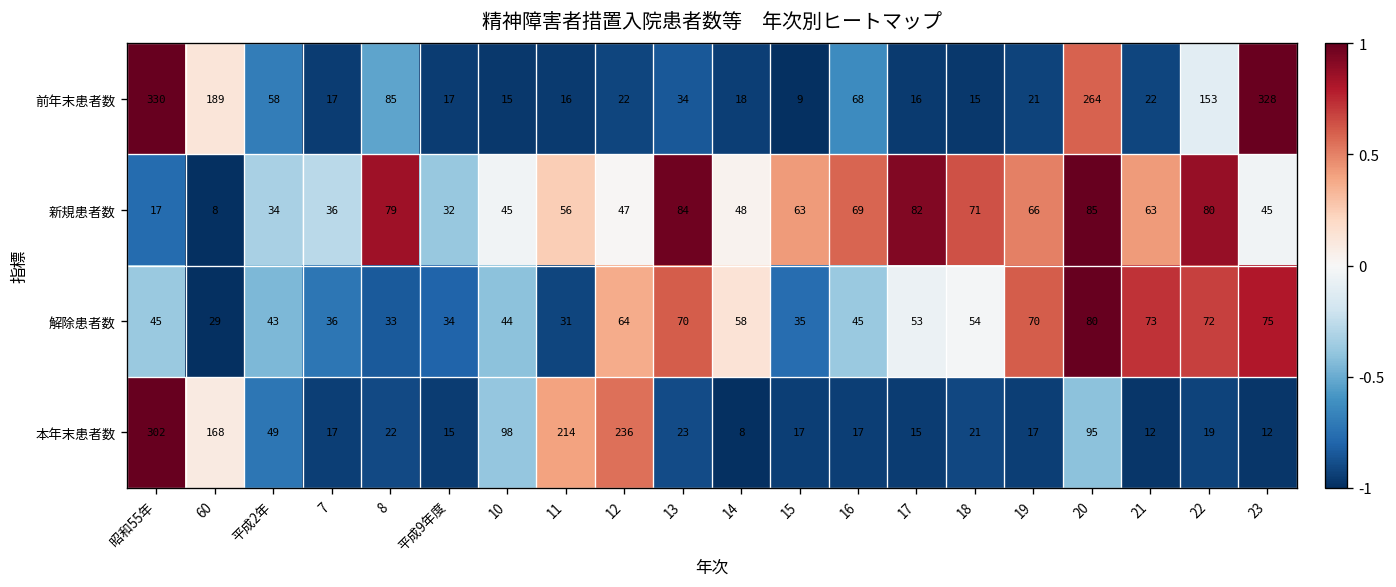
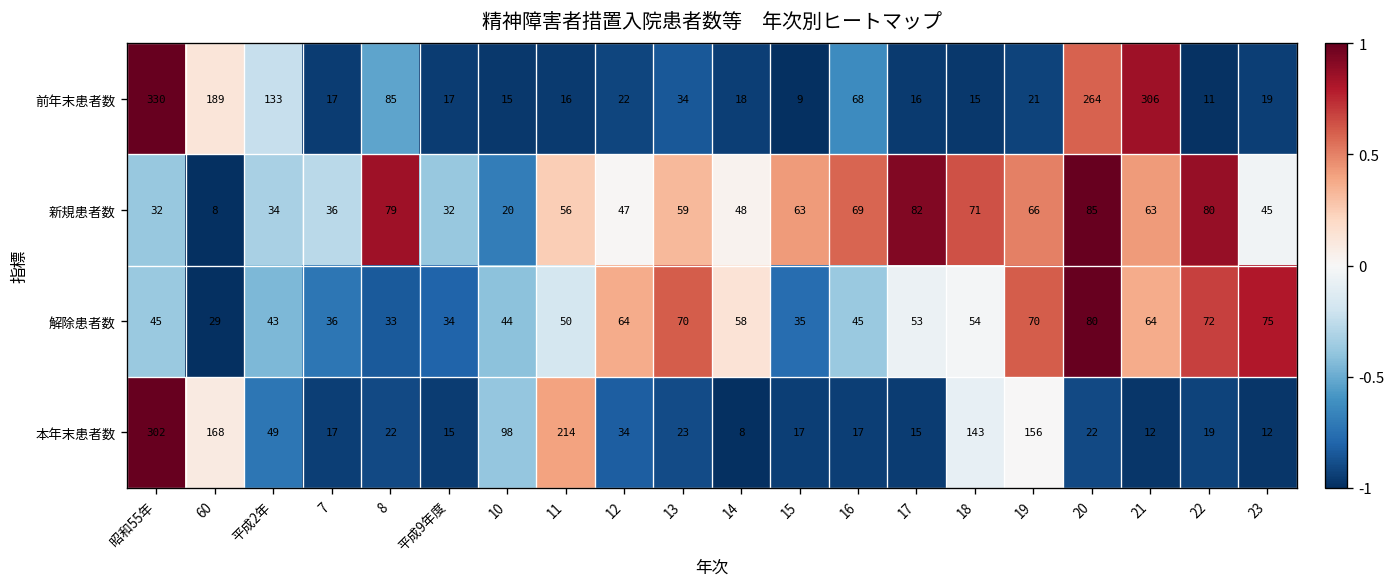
前年末患者数, 平成2年: 58 -> 133
前年末患者数, 21: 22 -> 306
前年末患者数, 22: 153 -> 11
前年末患者数, 23: 328 -> 19
新規患者数, 昭和55年: 17 -> 32
新規患者数, 10: 45 -> 20
新規患者数, 13: 84 -> 59
解除患者数, 11: 31 -> 50
解除患者数, 21: 73 -> 64
本年末患者数, 12: 236 -> 34
本年末患者数, 18: 21 -> 143
本年末患者数, 19: 17 -> 156
本年末患者数, 20: 95 -> 22
